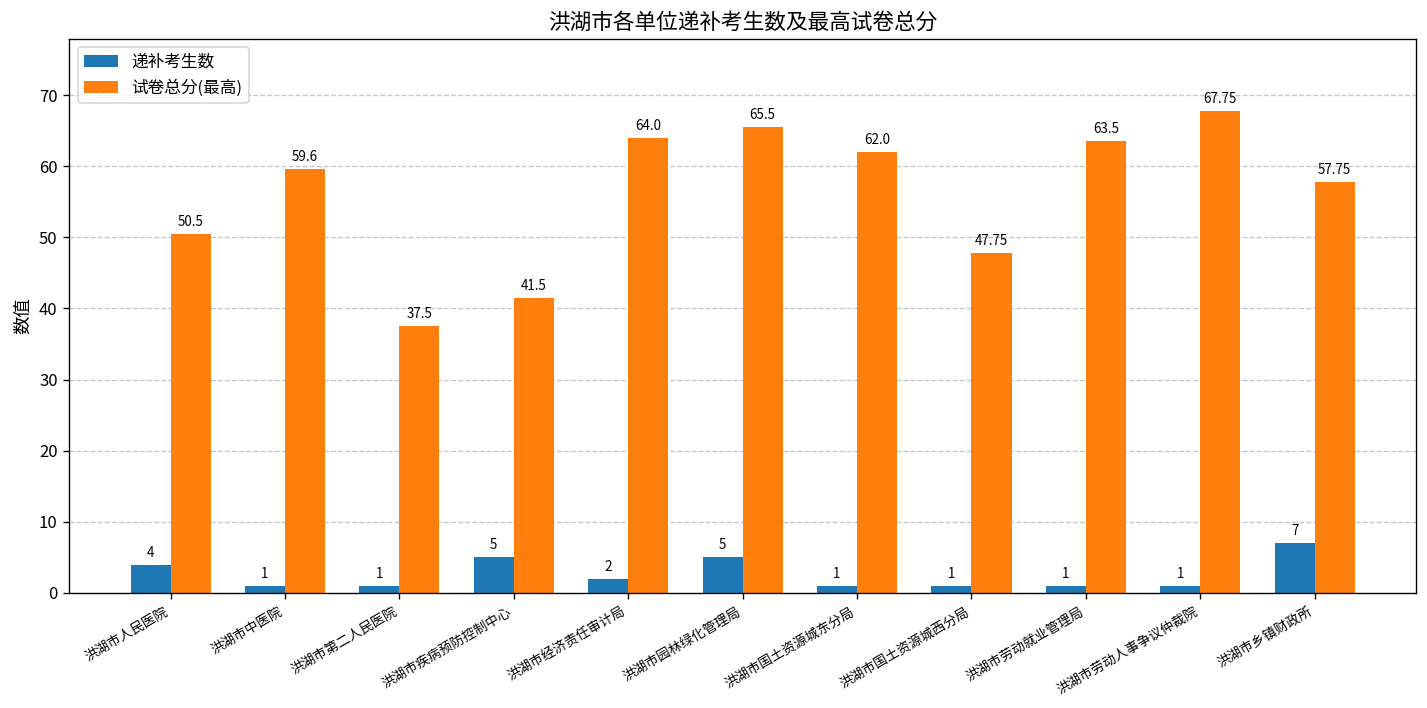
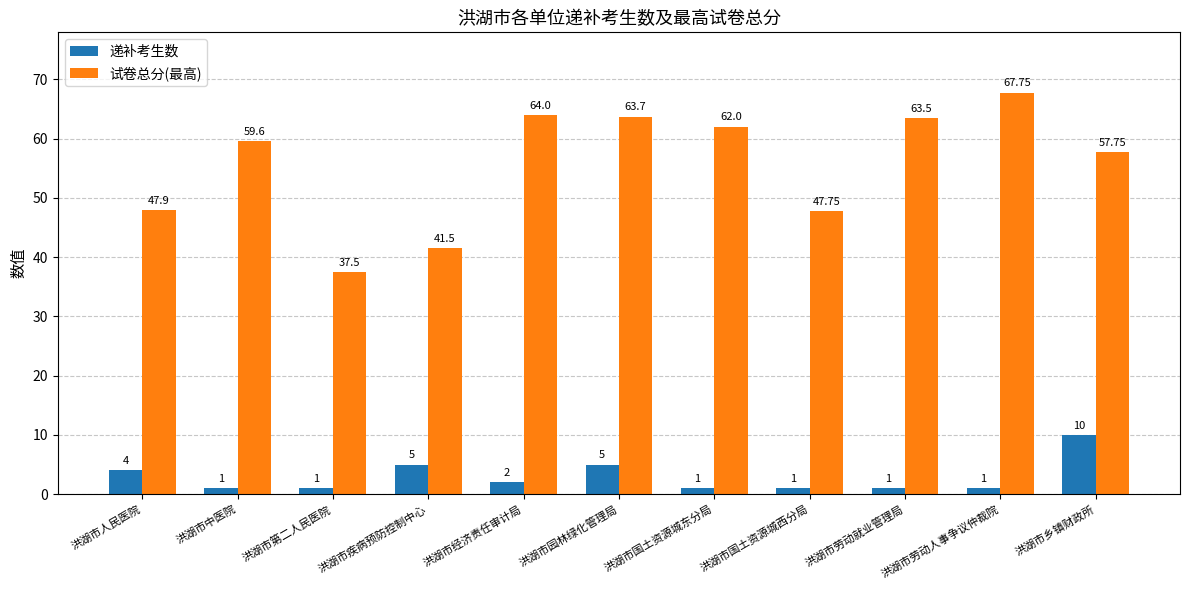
试卷总分(最高), 洪湖市人民医院: 50.5 -> 47.9
试卷总分(最高), 洪湖市园林绿化管理局: 65.5 -> 63.7
递补考生数, 洪湖市乡镇财政所: 7 -> 10
